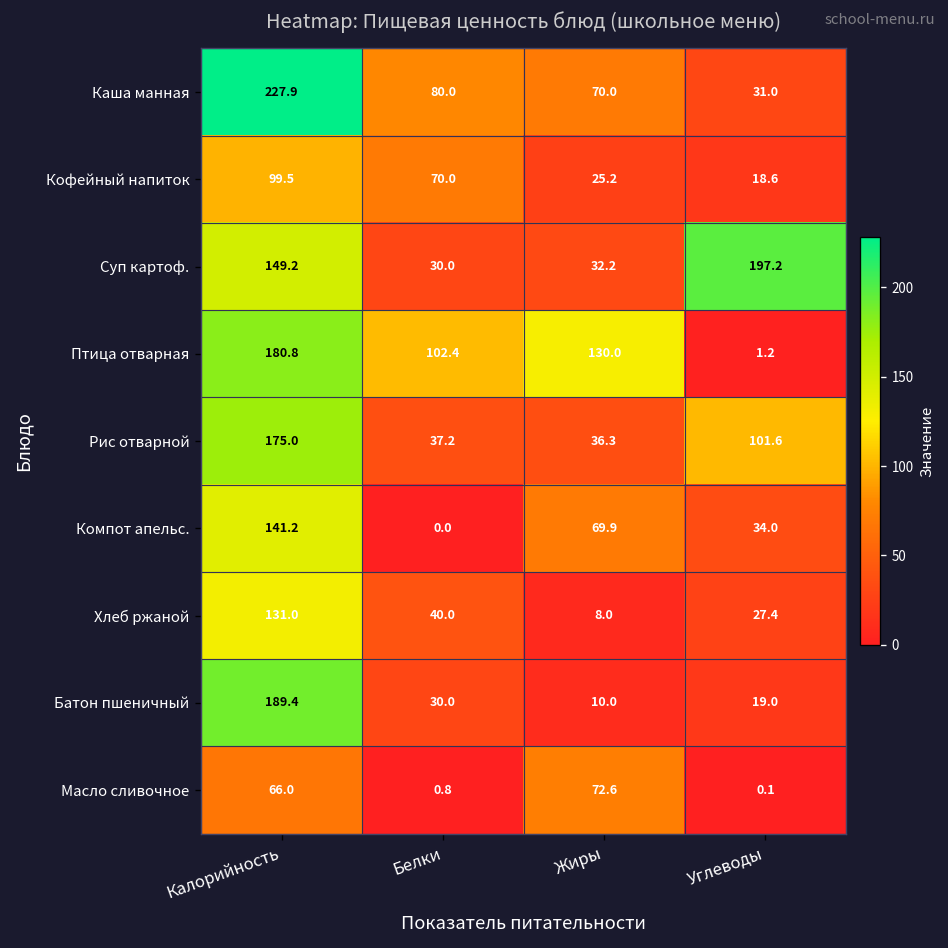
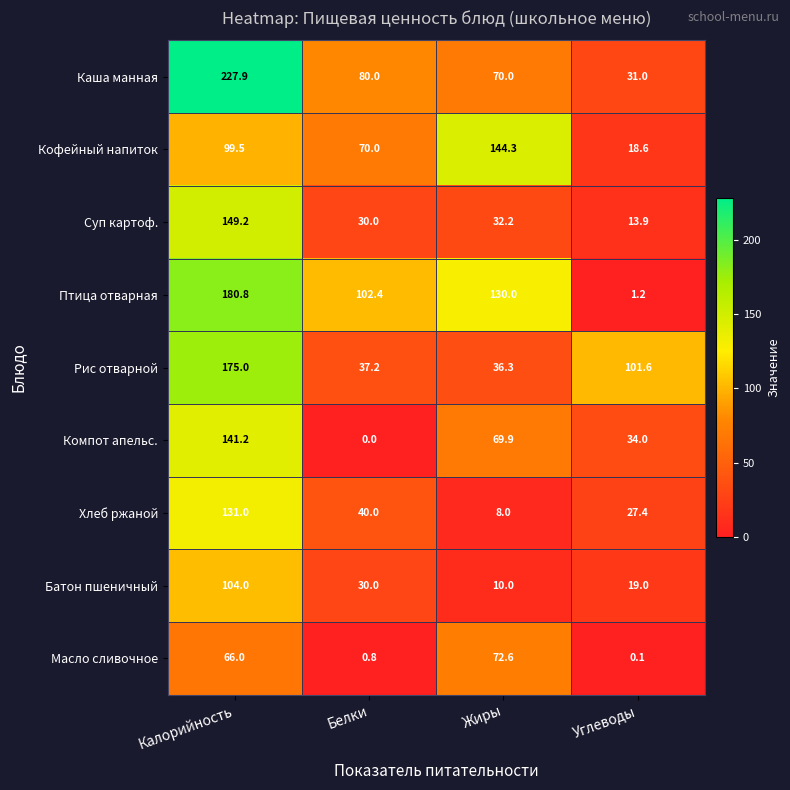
Кофейный напиток, Жиры: 25.2 -> 144.3
Суп картоф., Углеводы: 197.2 -> 13.9
Батон пшеничный, Калорийность: 189.4 -> 104.0
